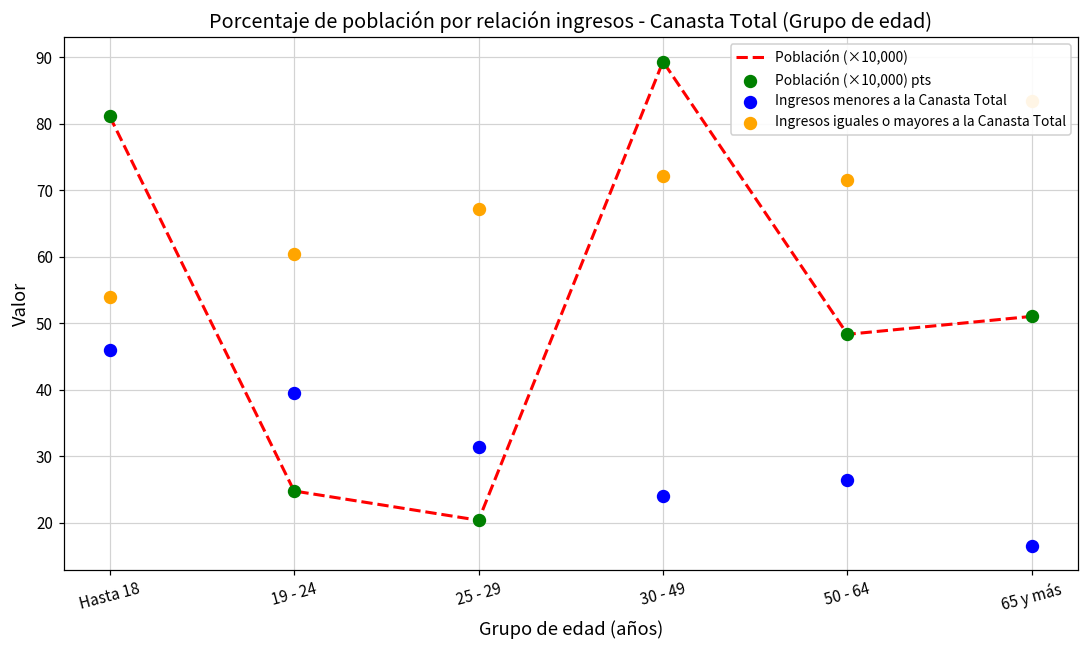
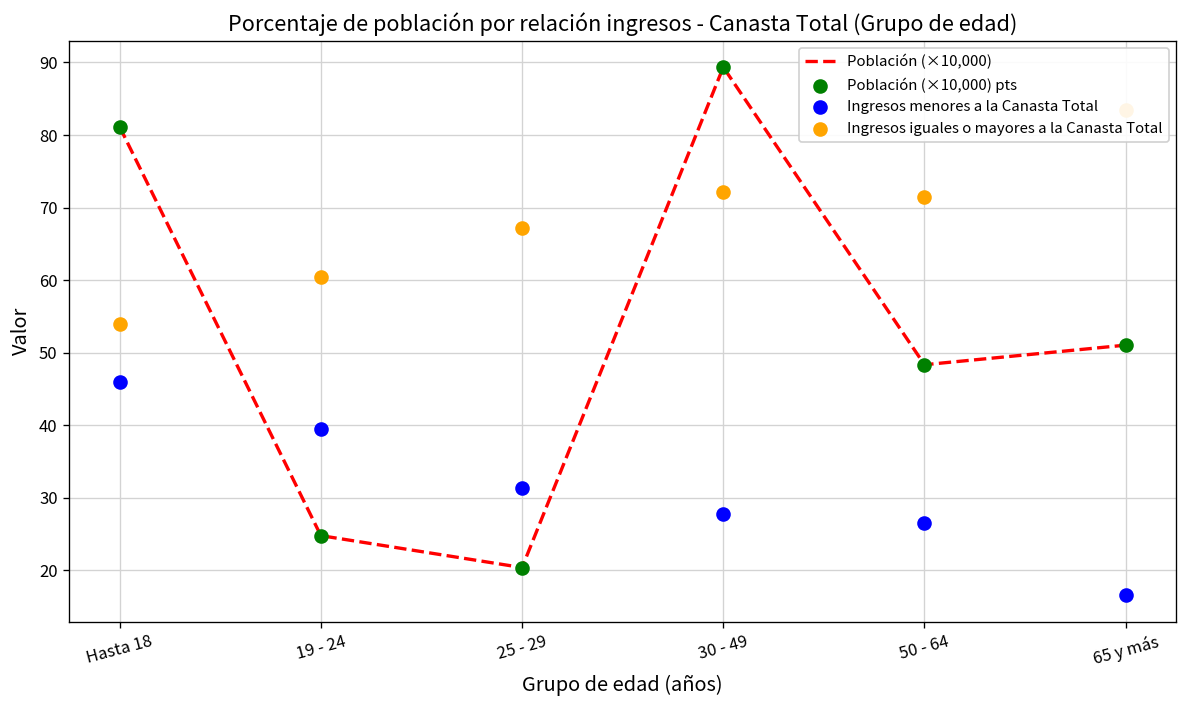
Ingresos menores a la Canasta Total, 30 - 49: 24 -> 28
